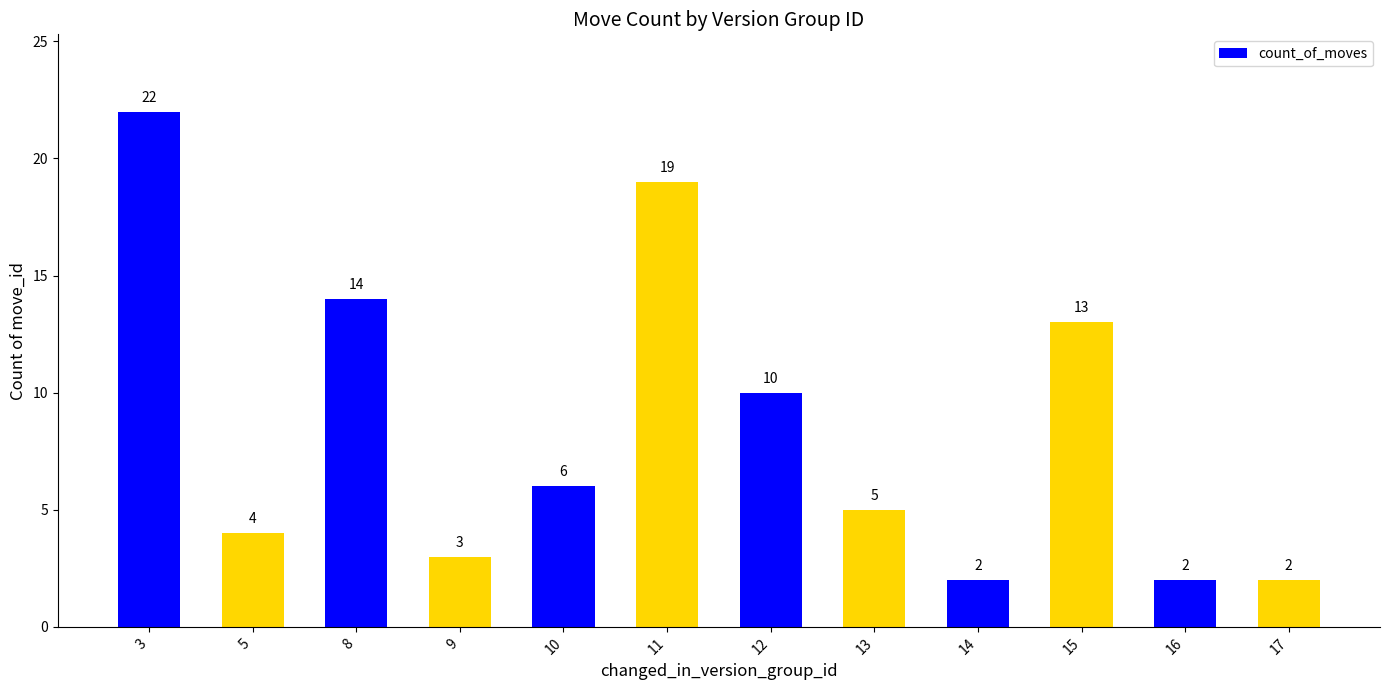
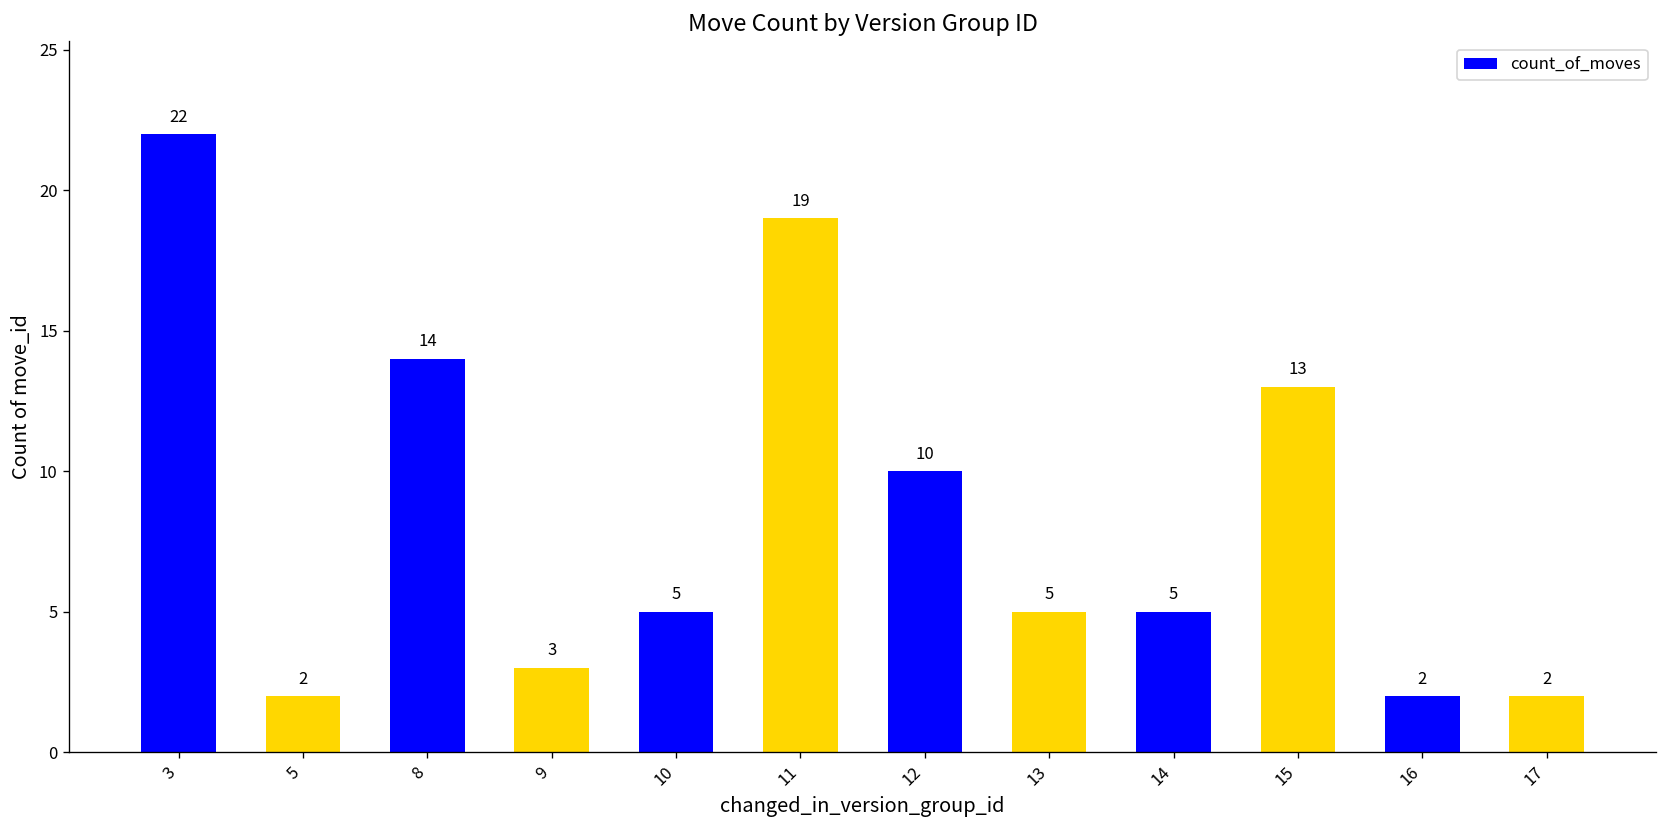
5: 4 -> 2
10: 6 -> 5
14: 2 -> 5
